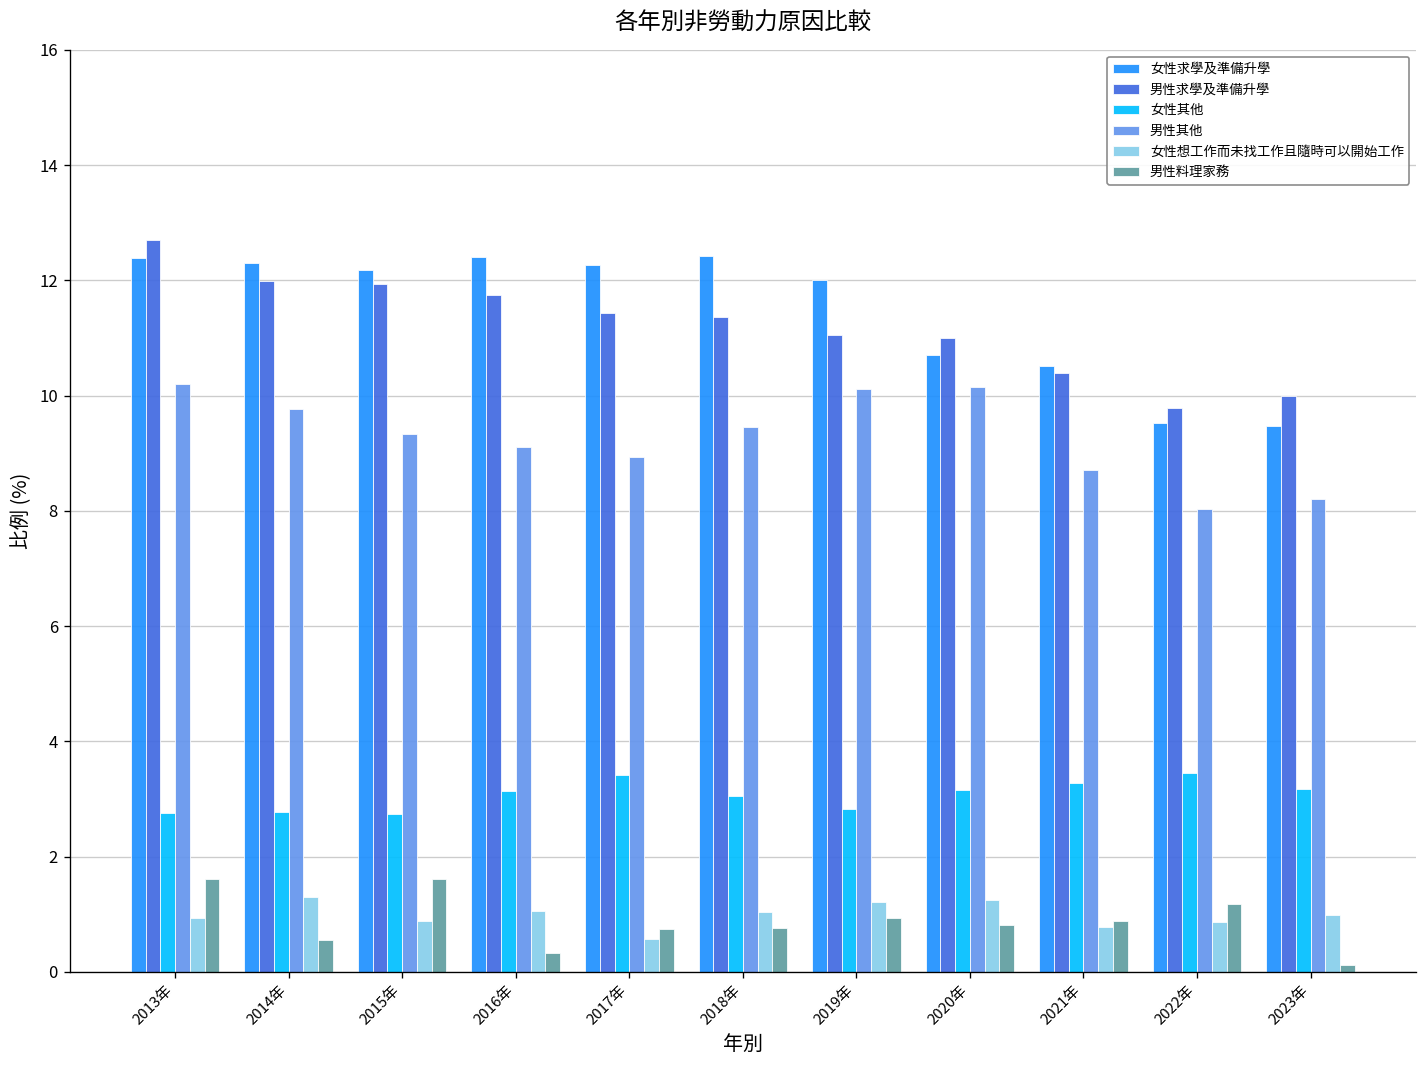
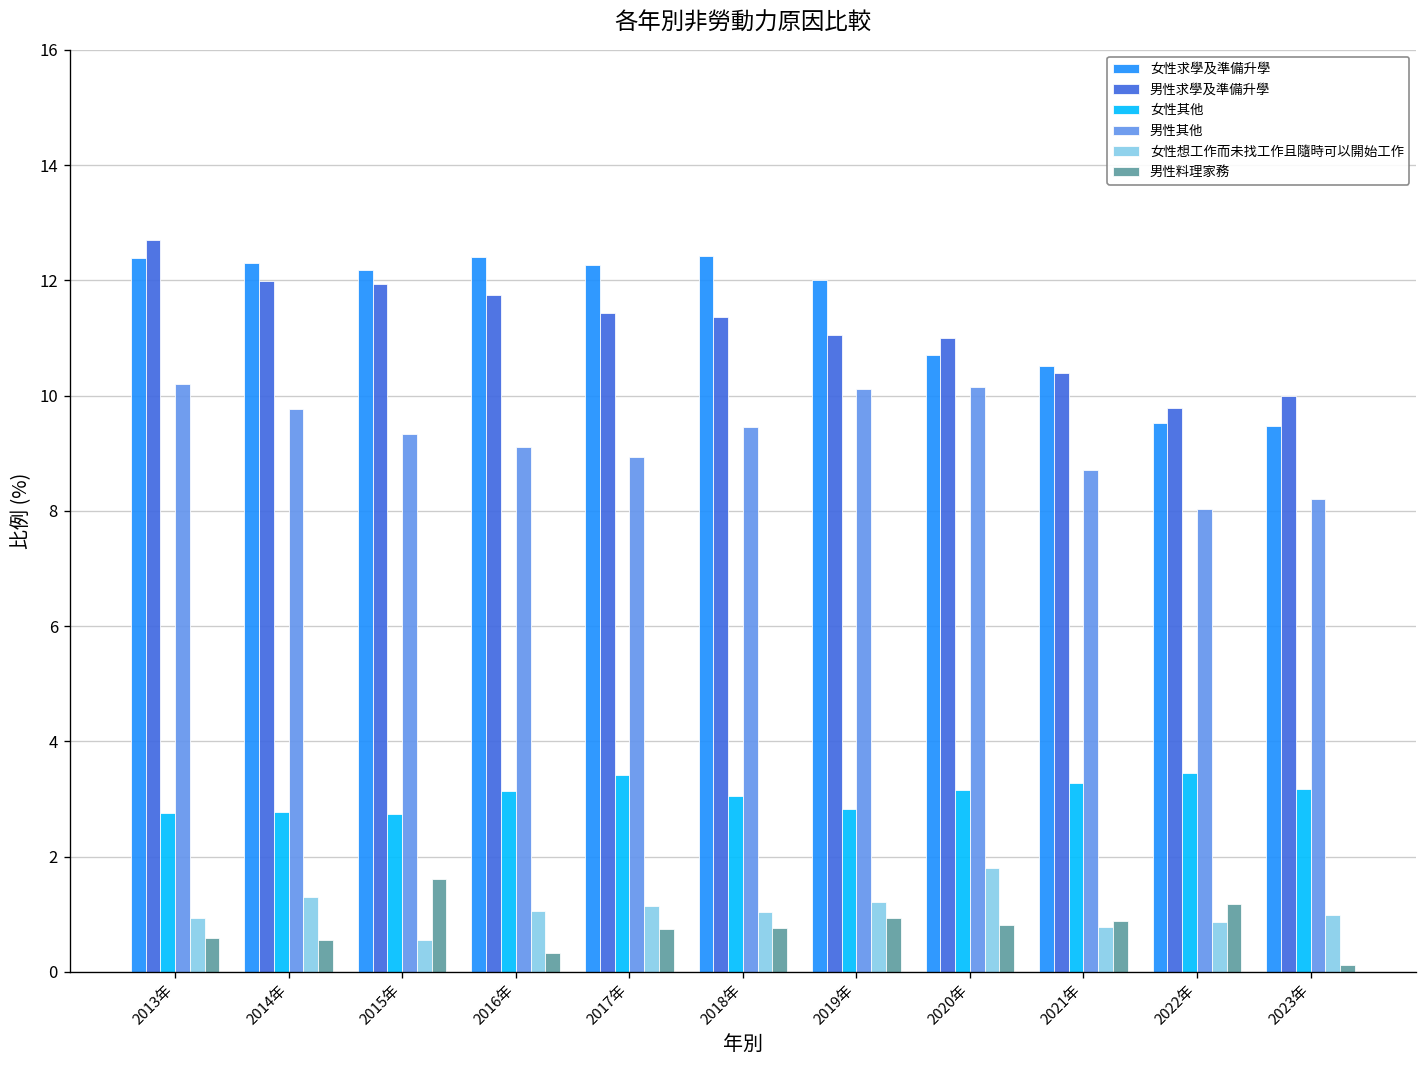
男性料理家務, 2013年: 1.6 -> 0.6
女性想工作而未找工作且隨時可以開始工作, 2015年: 0.9 -> 0.6
女性想工作而未找工作且隨時可以開始工作, 2017年: 0.6 -> 1.1
女性想工作而未找工作且隨時可以開始工作, 2020年: 1.3 -> 1.8
